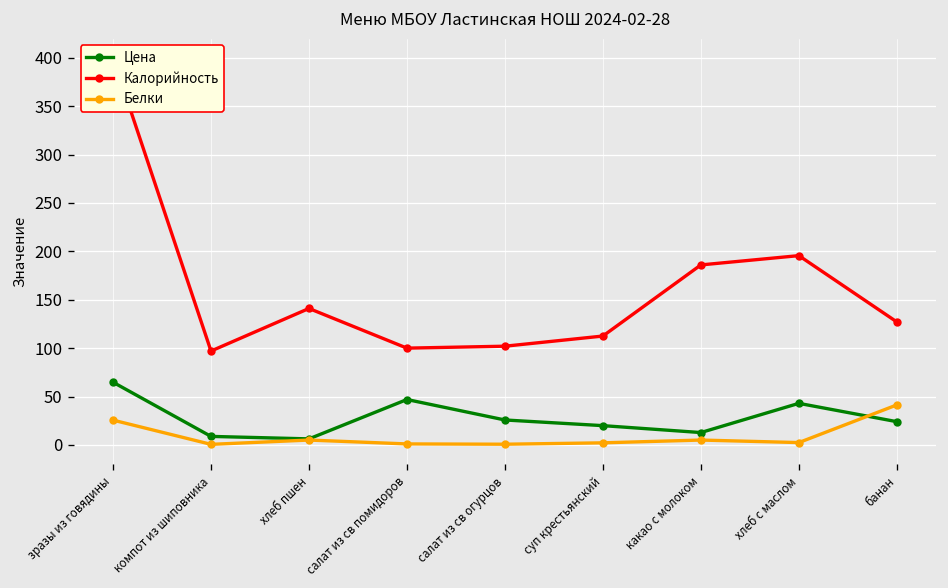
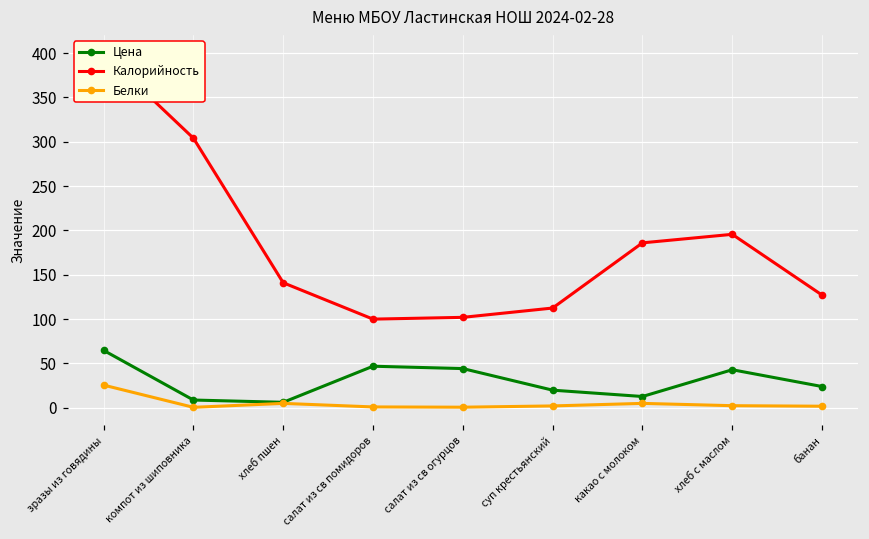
Калорийность, компот из шиповника: 100 -> 300
Цена, салат из св огурцов: 30 -> 40
Белки, банан: 40 -> 0
